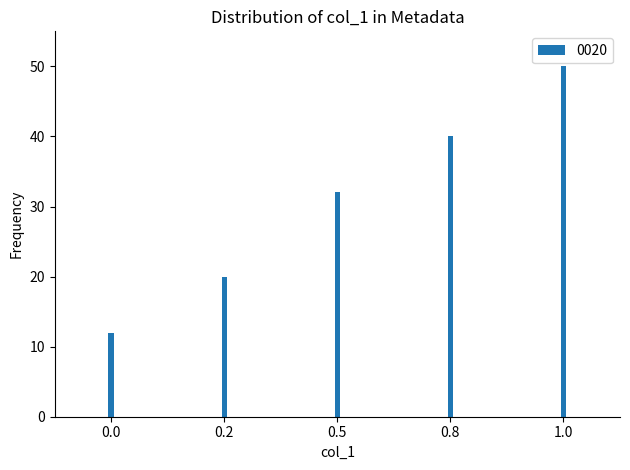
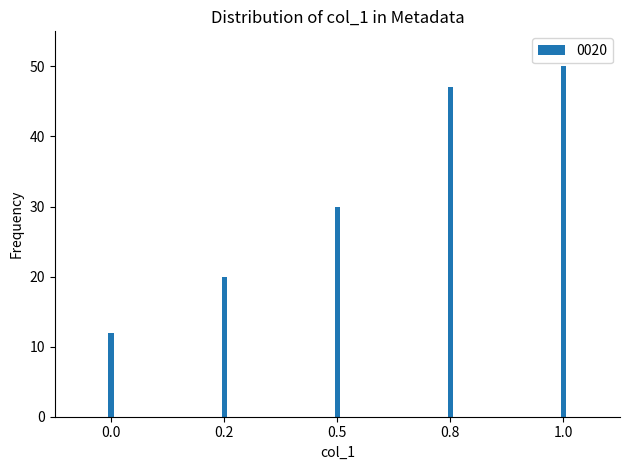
0.5: 32 -> 30
0.8: 40 -> 47
